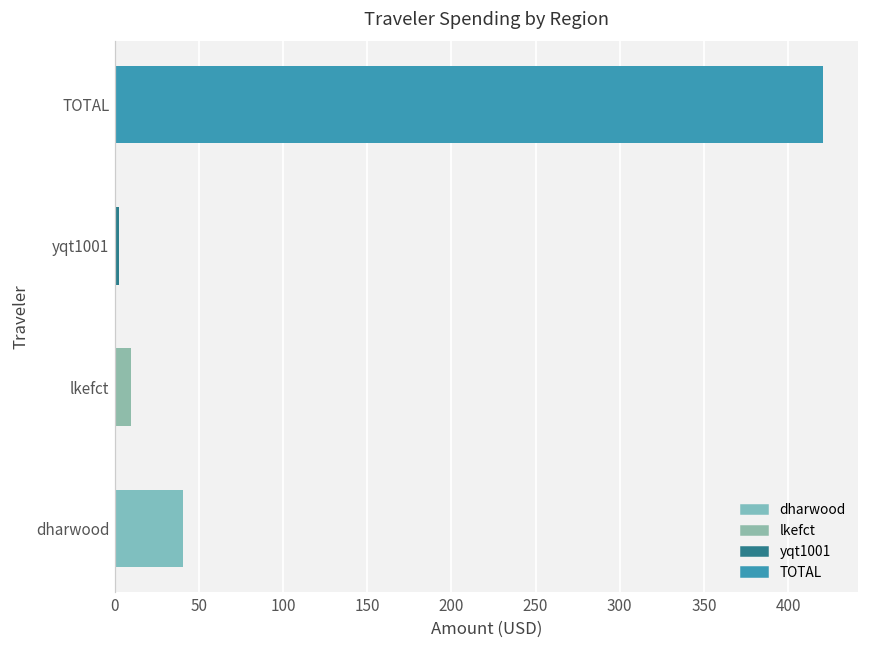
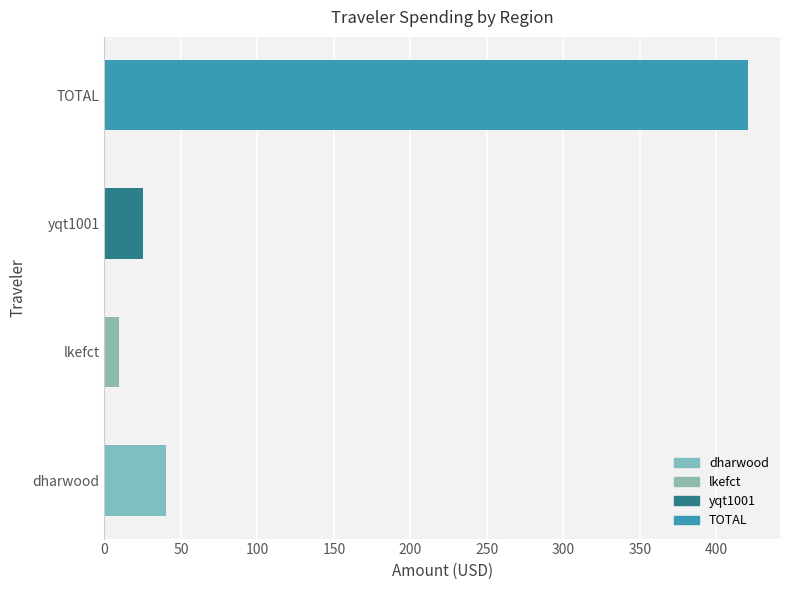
yqt1001: 3 -> 25
